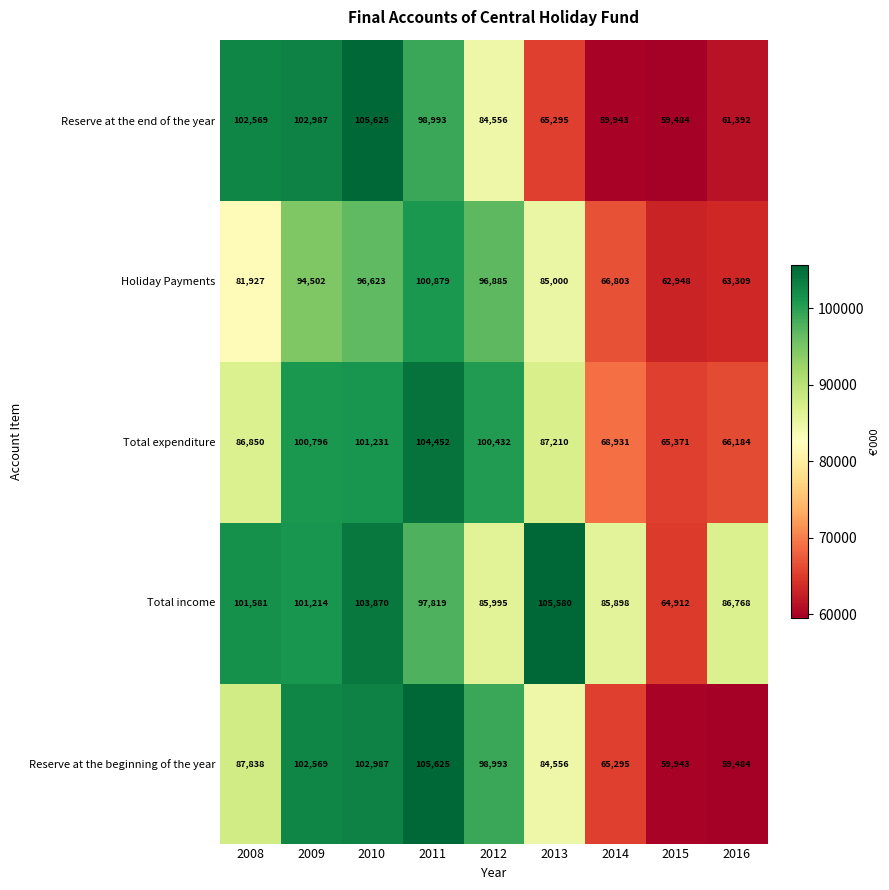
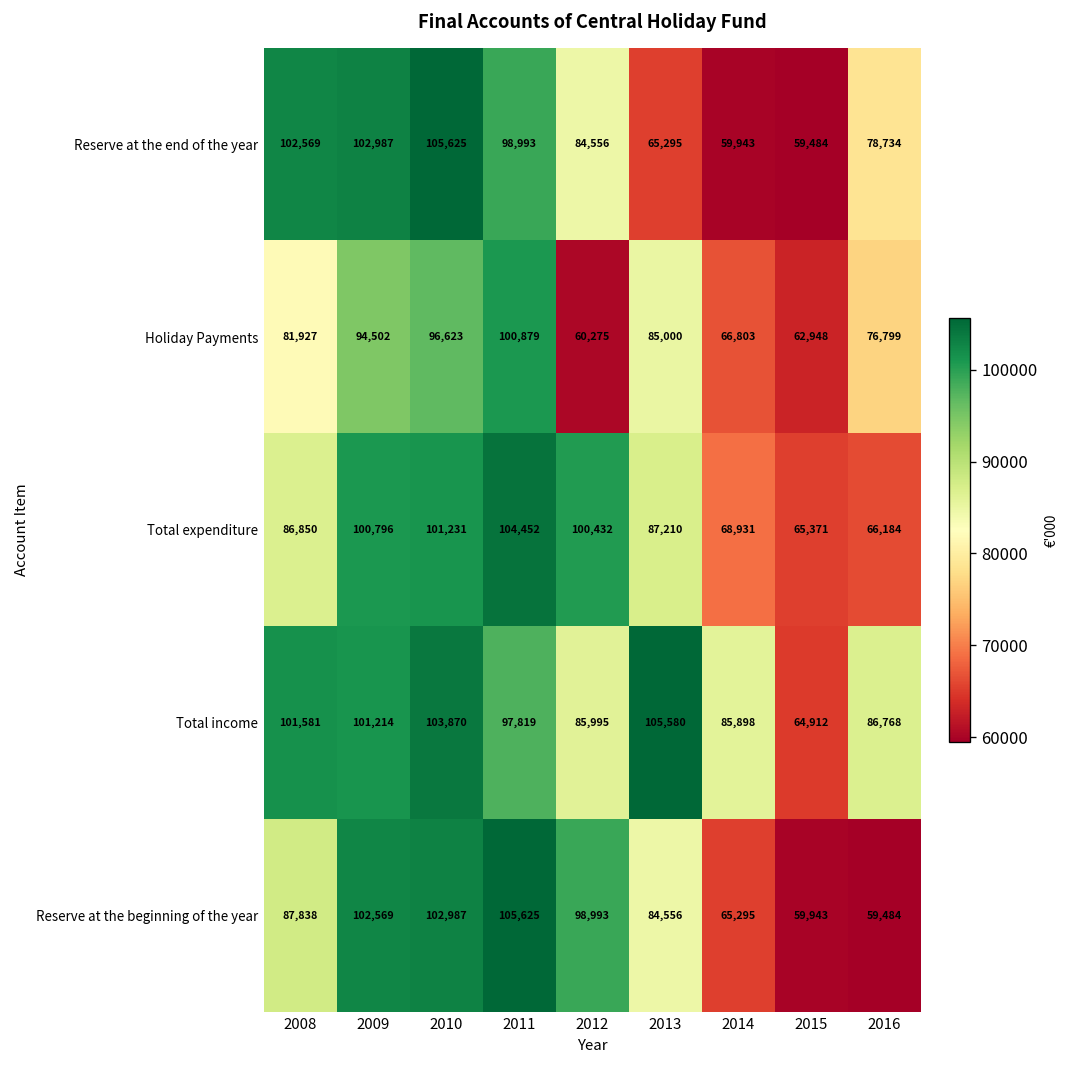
Reserve at the end of the year, 2016: 61,392 -> 78,734
Holiday Payments, 2012: 96,885 -> 60,275
Holiday Payments, 2016: 63,309 -> 76,799
